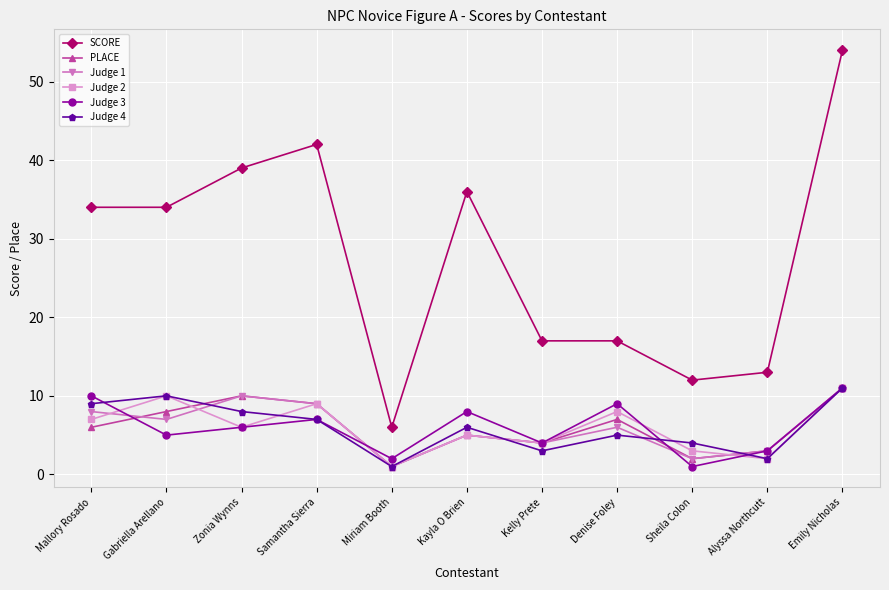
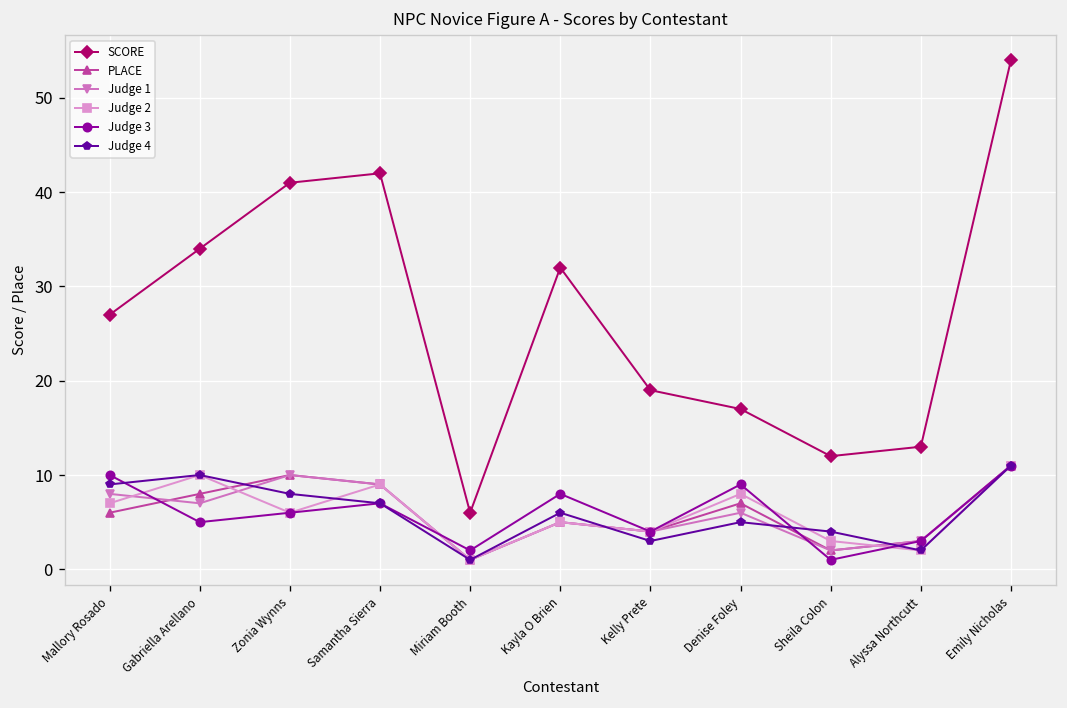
SCORE, Mallory Rosado: 34 -> 27
SCORE, Zonia Wynns: 39 -> 41
SCORE, Kayla O Brien: 36 -> 32
SCORE, Kelly Prete: 17 -> 19
